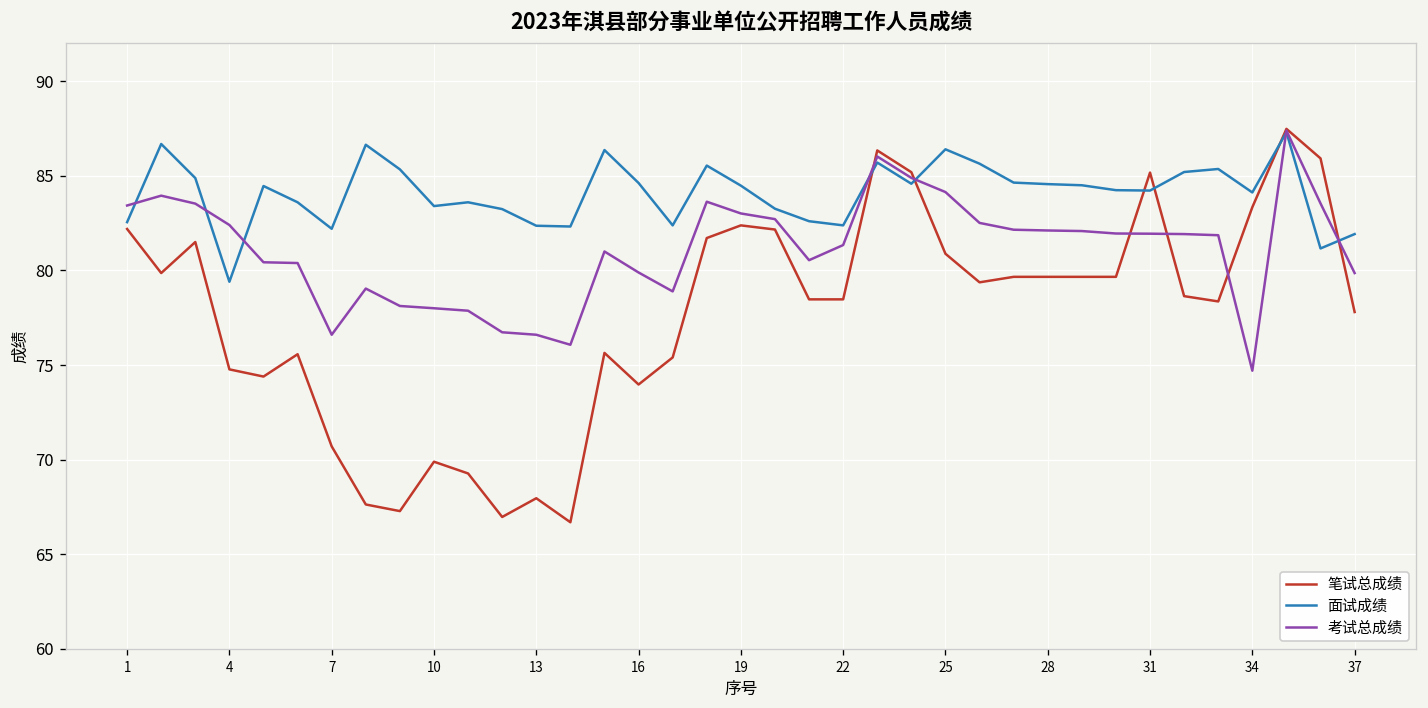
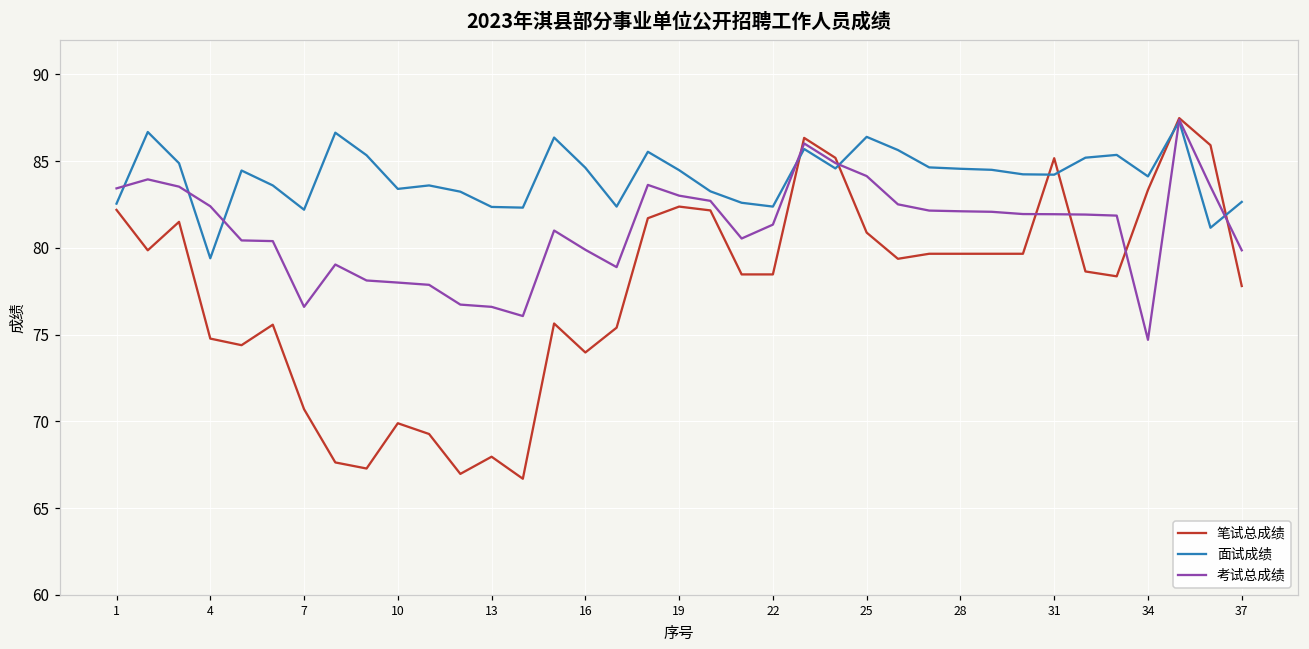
面试成绩, 37: 81.9 -> 82.7
